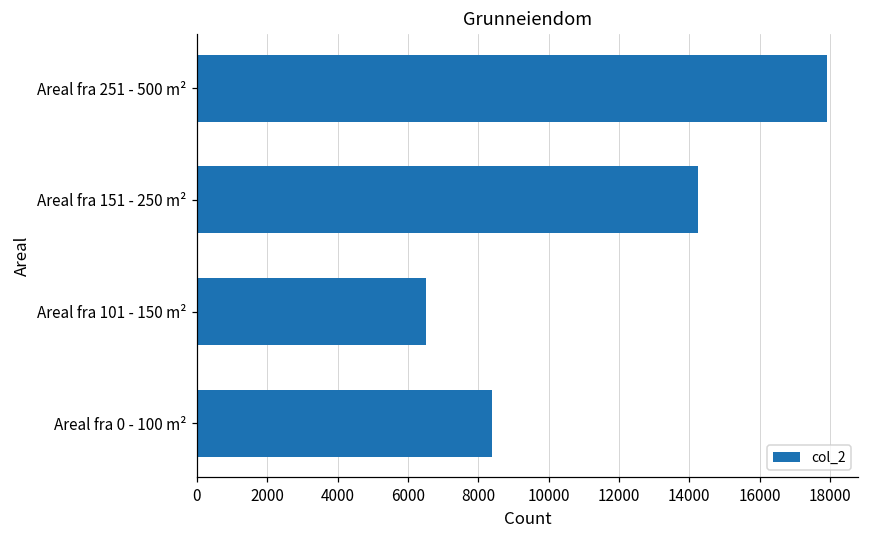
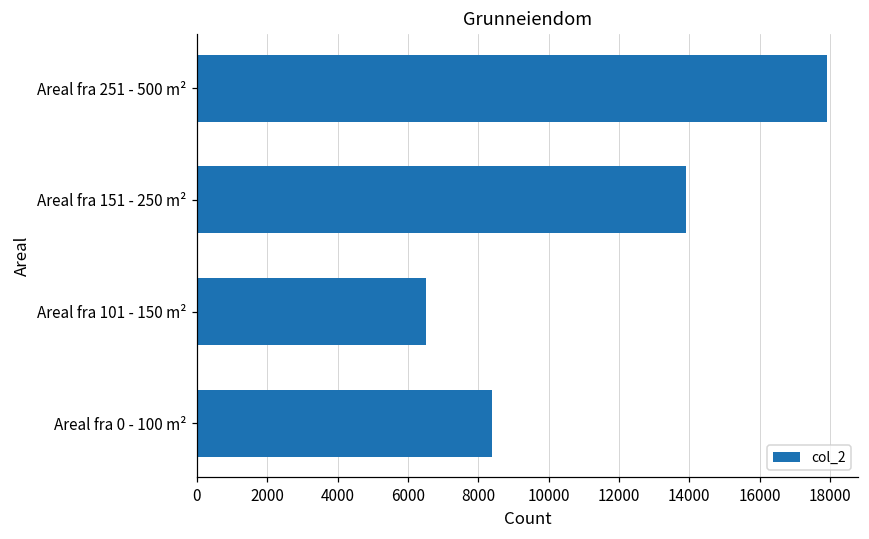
Areal fra 151 - 250 m²: 14300 -> 13900
